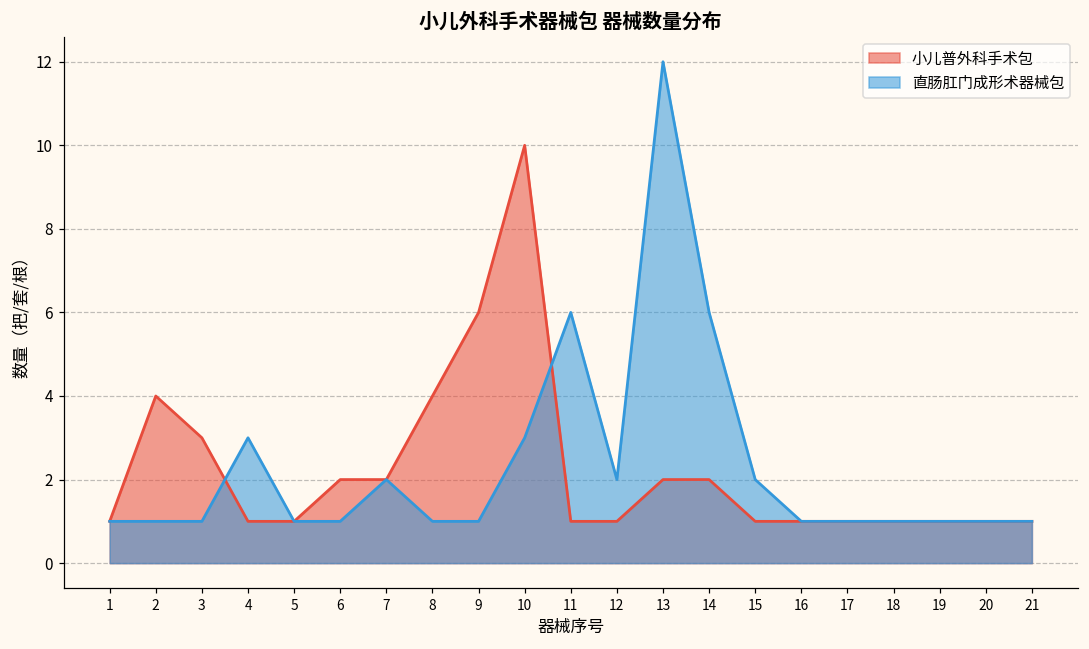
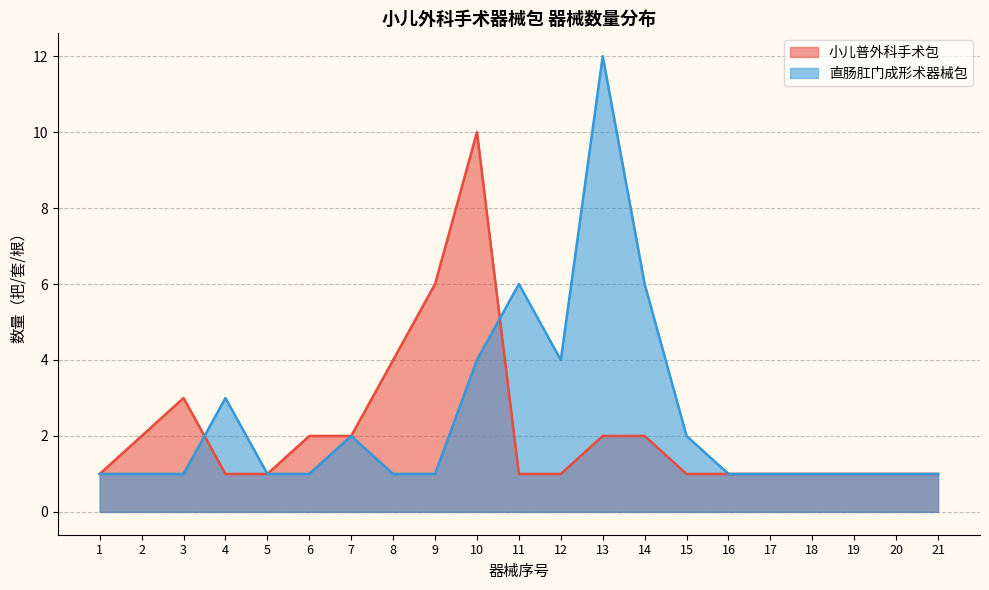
小儿普外科手术包, 2: 4 -> 2
直肠肛门成形术器械包, 10: 3 -> 4
直肠肛门成形术器械包, 12: 2 -> 4
